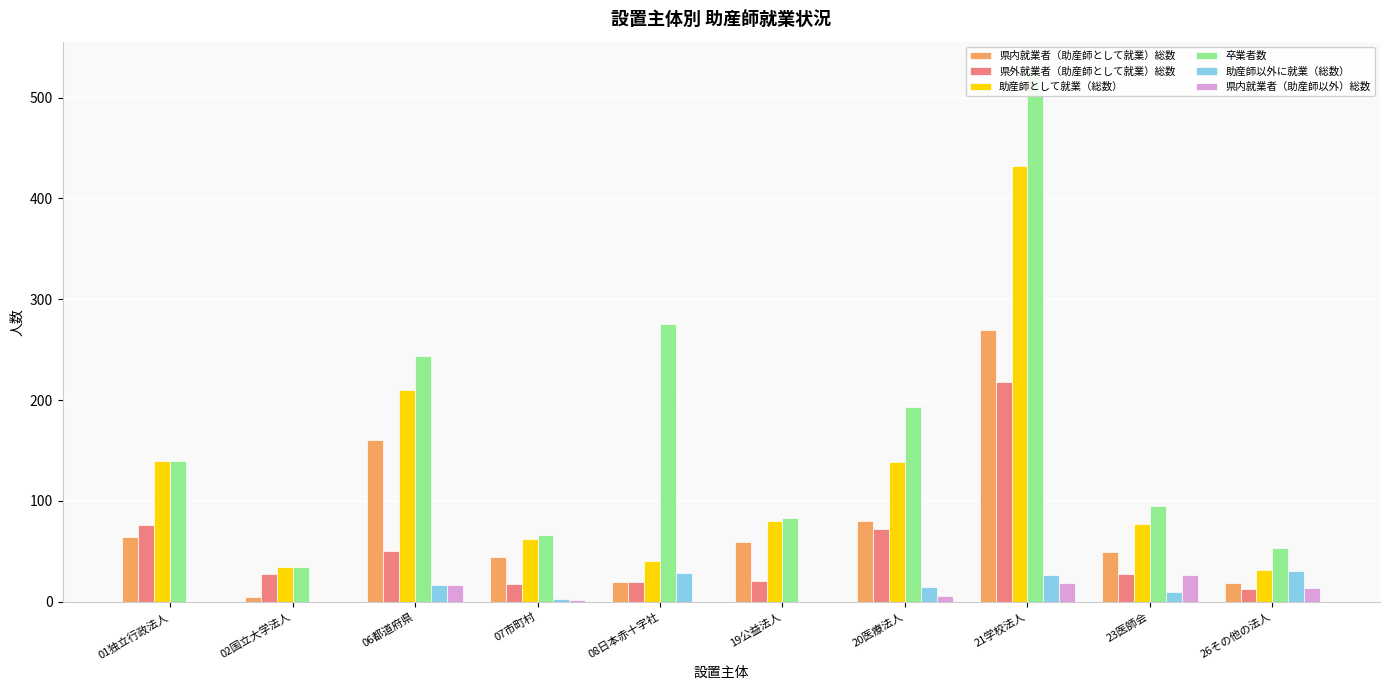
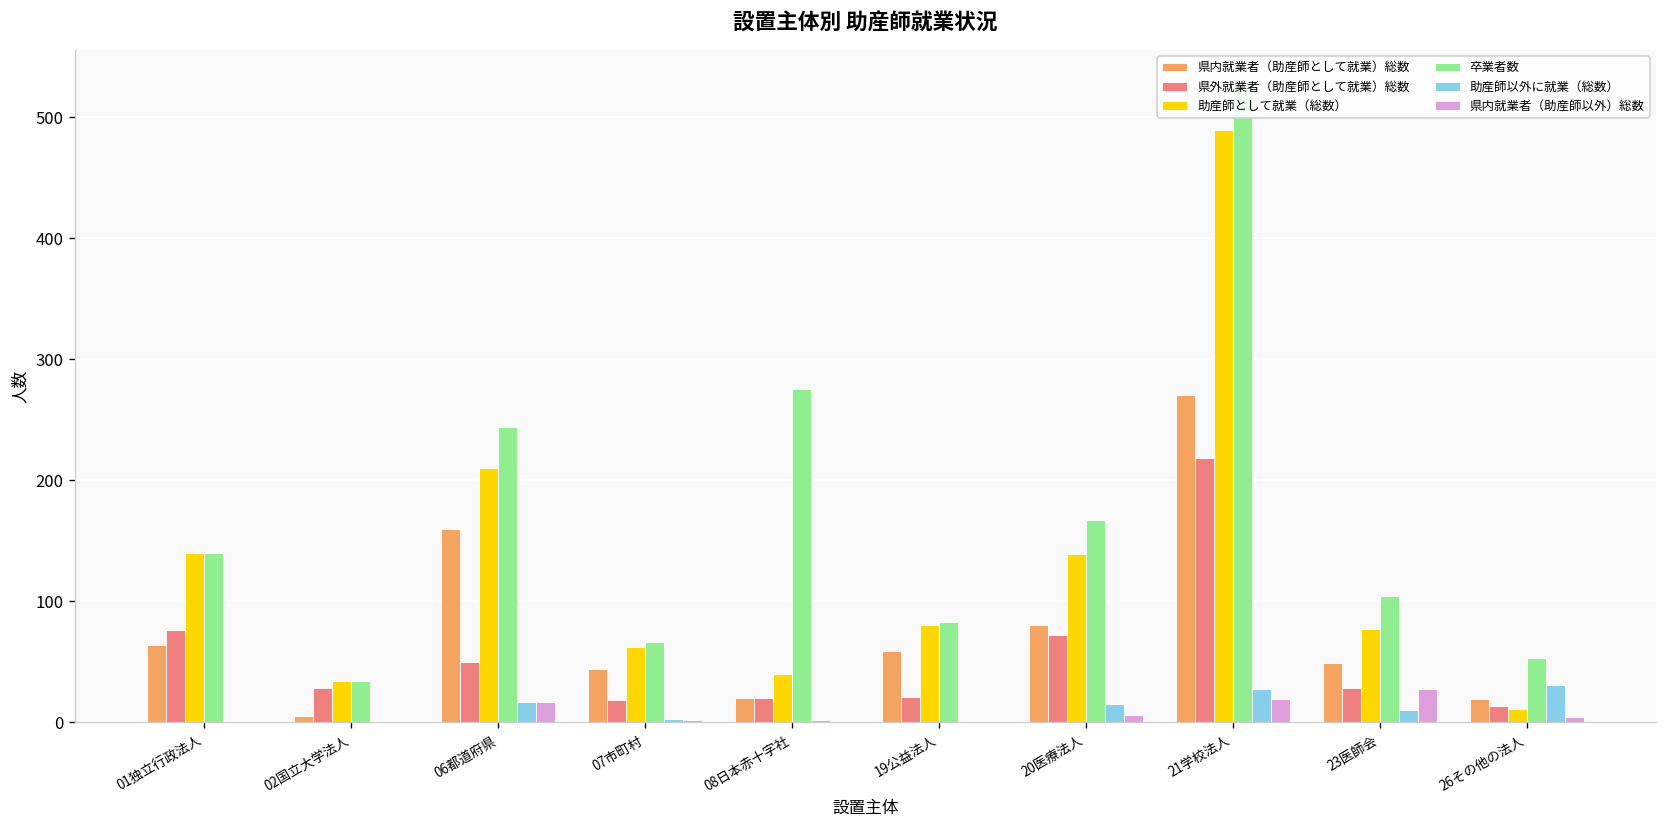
助産師以外に就業（総数）, 08日本赤十字社: 29 -> 2
卒業者数, 20医療法人: 193 -> 167
助産師として就業（総数）, 21学校法人: 432 -> 489
卒業者数, 23医師会: 95 -> 104
助産師として就業（総数）, 26その他の法人: 32 -> 11
県内就業者（助産師以外）総数, 26その他の法人: 14 -> 4
